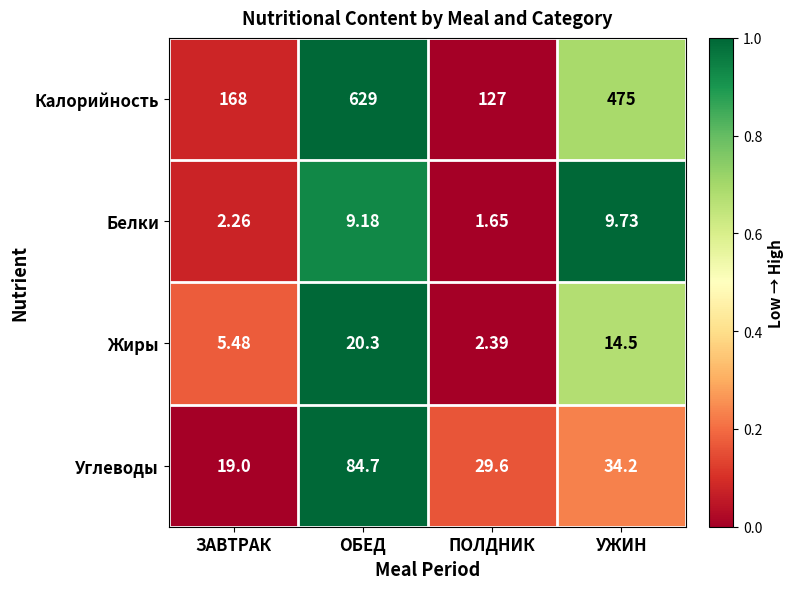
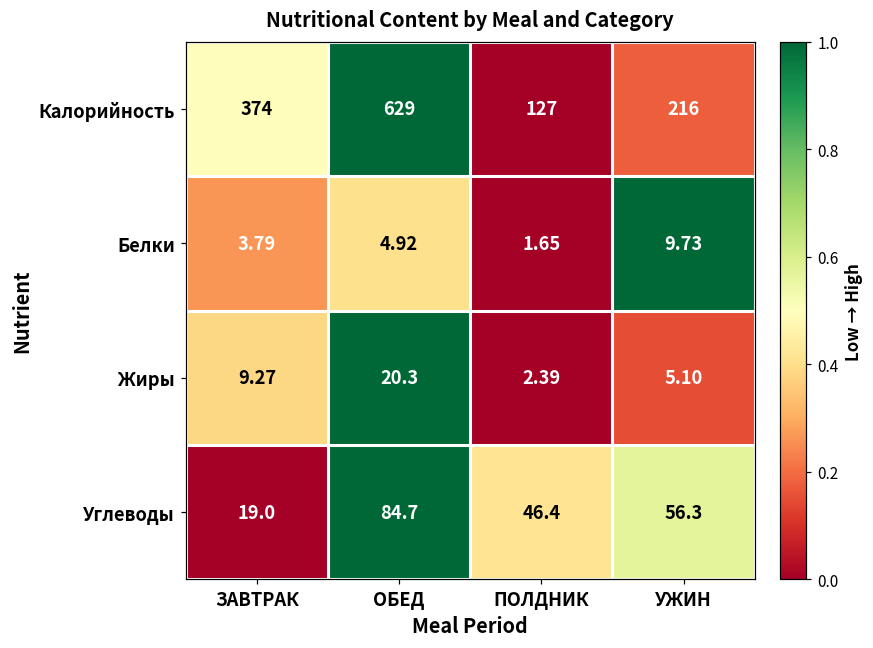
Калорийность, ЗАВТРАК: 168 -> 374
Калорийность, УЖИН: 475 -> 216
Белки, ЗАВТРАК: 2.26 -> 3.79
Белки, ОБЕД: 9.18 -> 4.92
Жиры, ЗАВТРАК: 5.48 -> 9.27
Жиры, УЖИН: 14.5 -> 5.10
Углеводы, ПОЛДНИК: 29.6 -> 46.4
Углеводы, УЖИН: 34.2 -> 56.3
